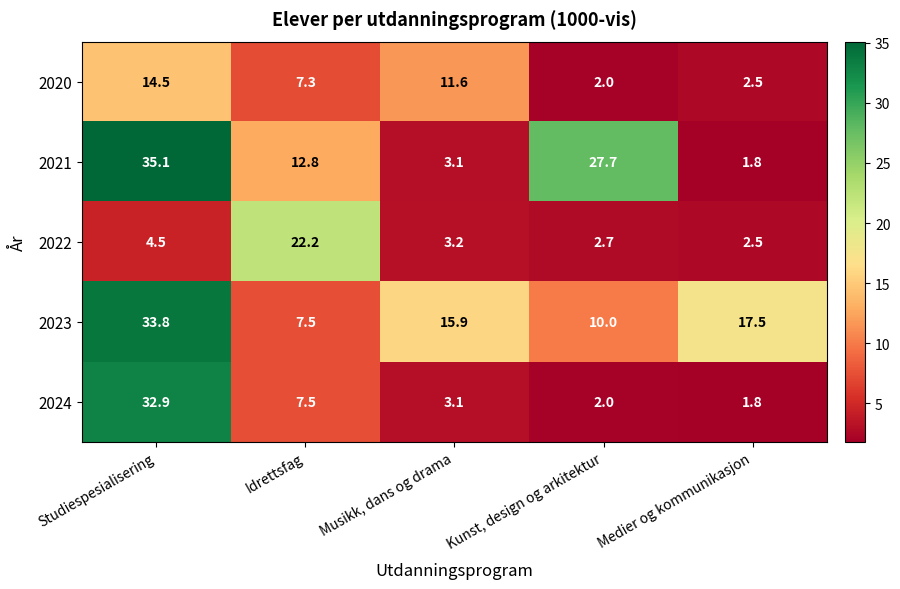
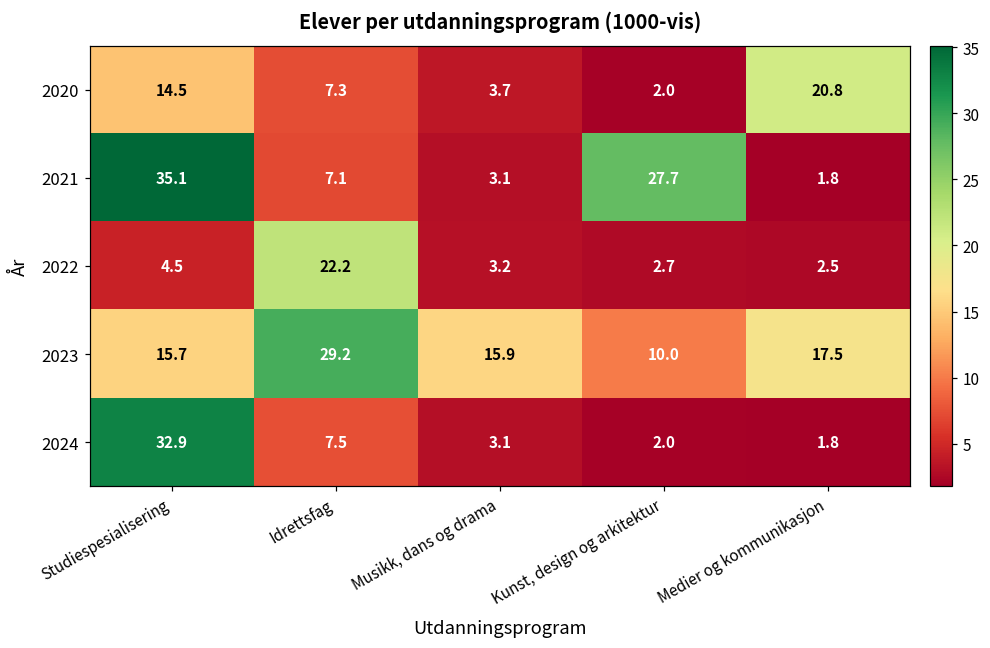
2020, Musikk, dans og drama: 11.6 -> 3.7
2020, Medier og kommunikasjon: 2.5 -> 20.8
2021, Idrettsfag: 12.8 -> 7.1
2023, Studiespesialisering: 33.8 -> 15.7
2023, Idrettsfag: 7.5 -> 29.2
